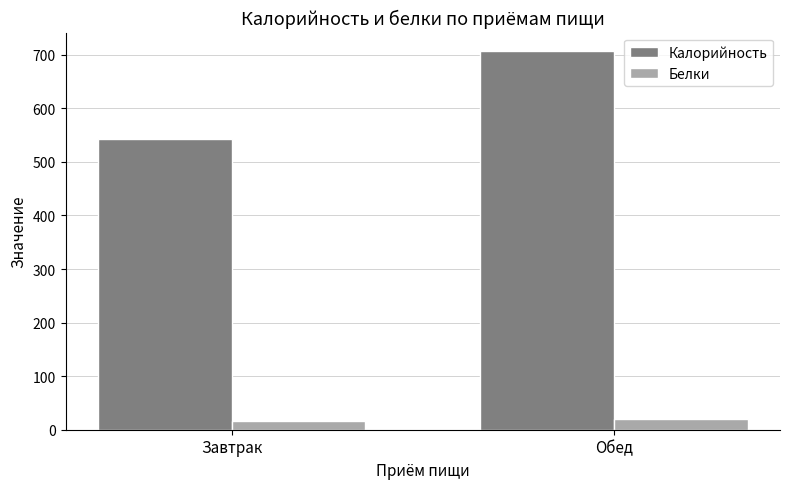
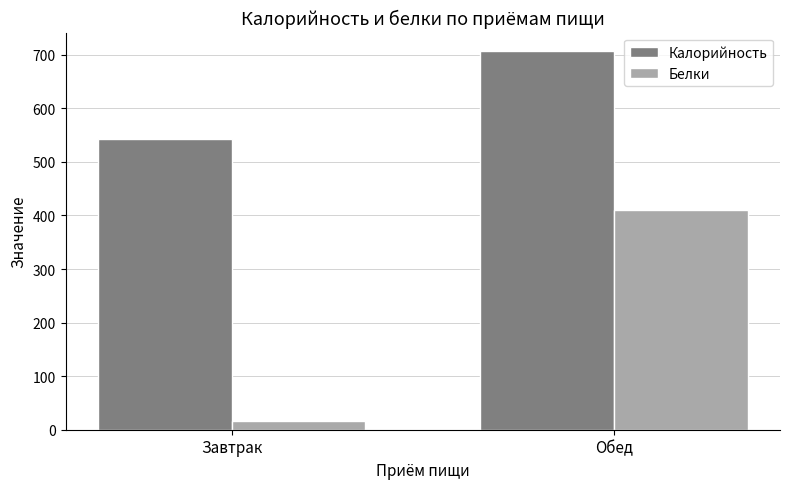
Белки, Обед: 20 -> 410
